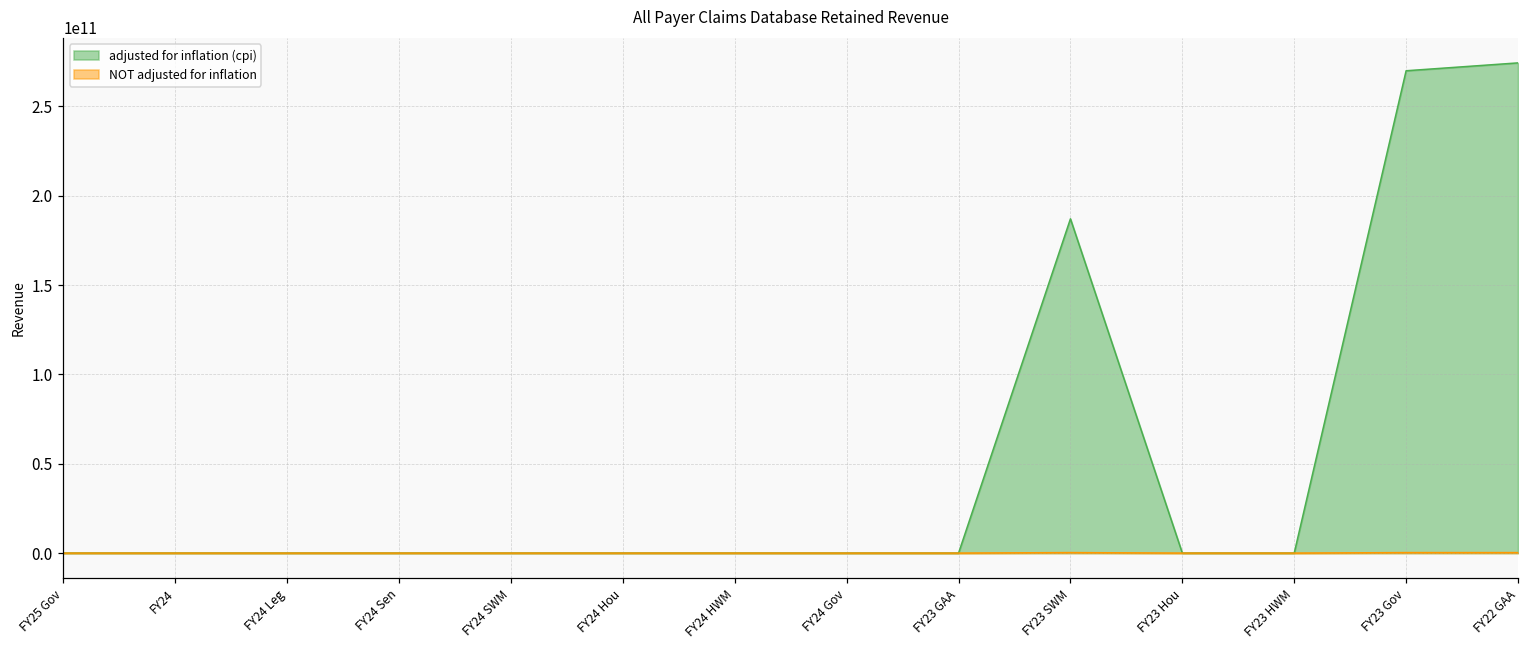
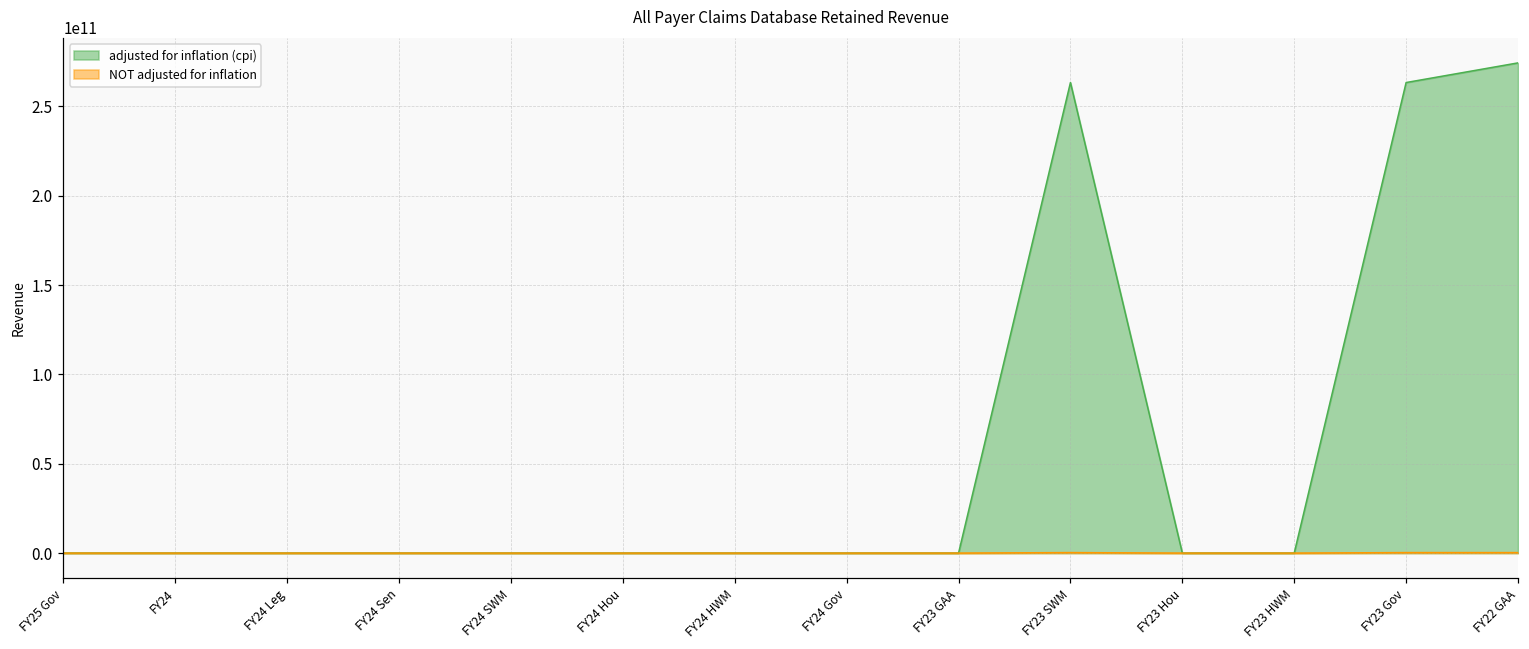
adjusted for inflation (cpi), FY23 SWM: 187000000000 -> 263000000000
adjusted for inflation (cpi), FY23 Gov: 270000000000 -> 263000000000
